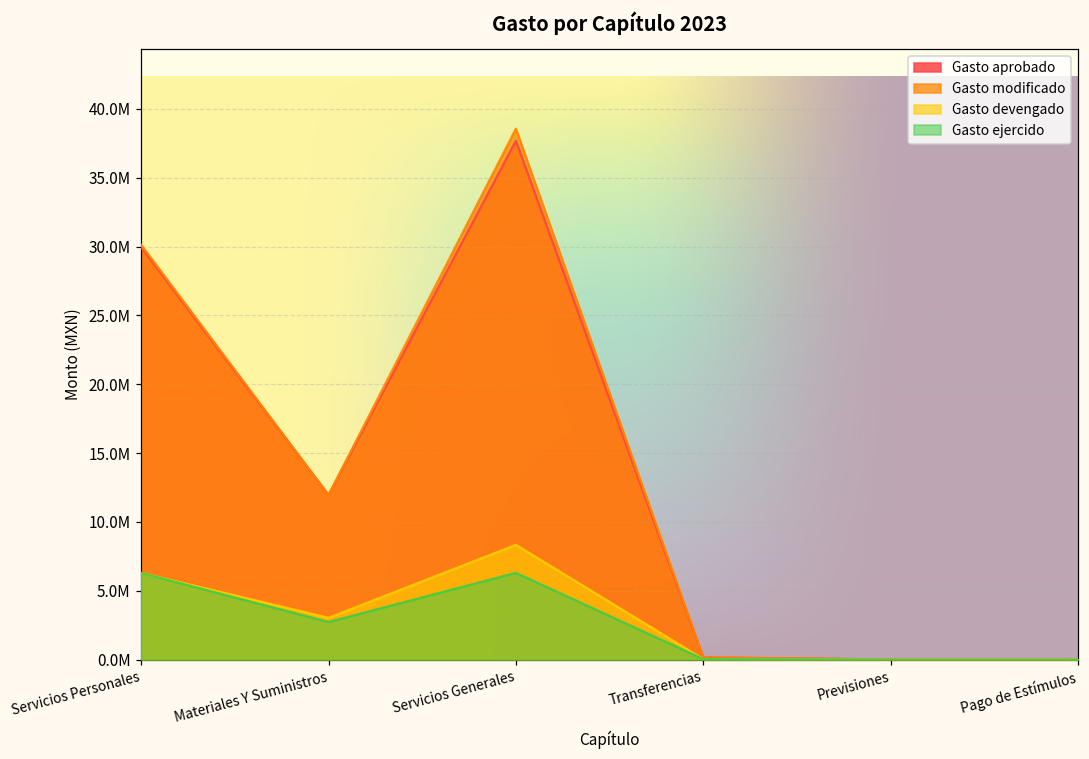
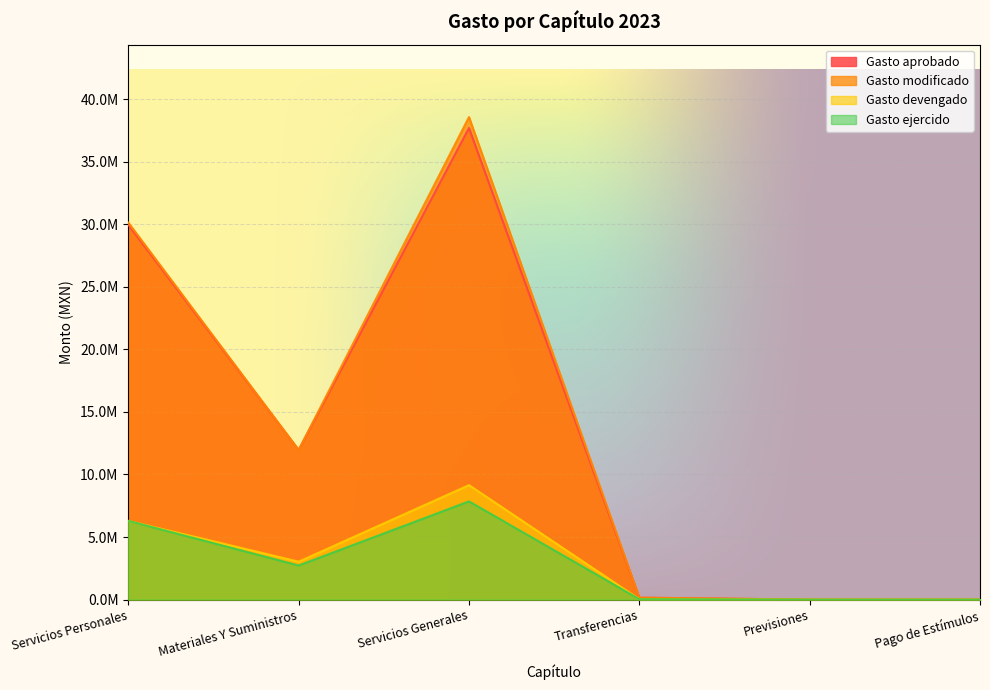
Gasto devengado, Servicios Generales: 8300000 -> 9100000
Gasto ejercido, Servicios Generales: 6300000 -> 7800000
